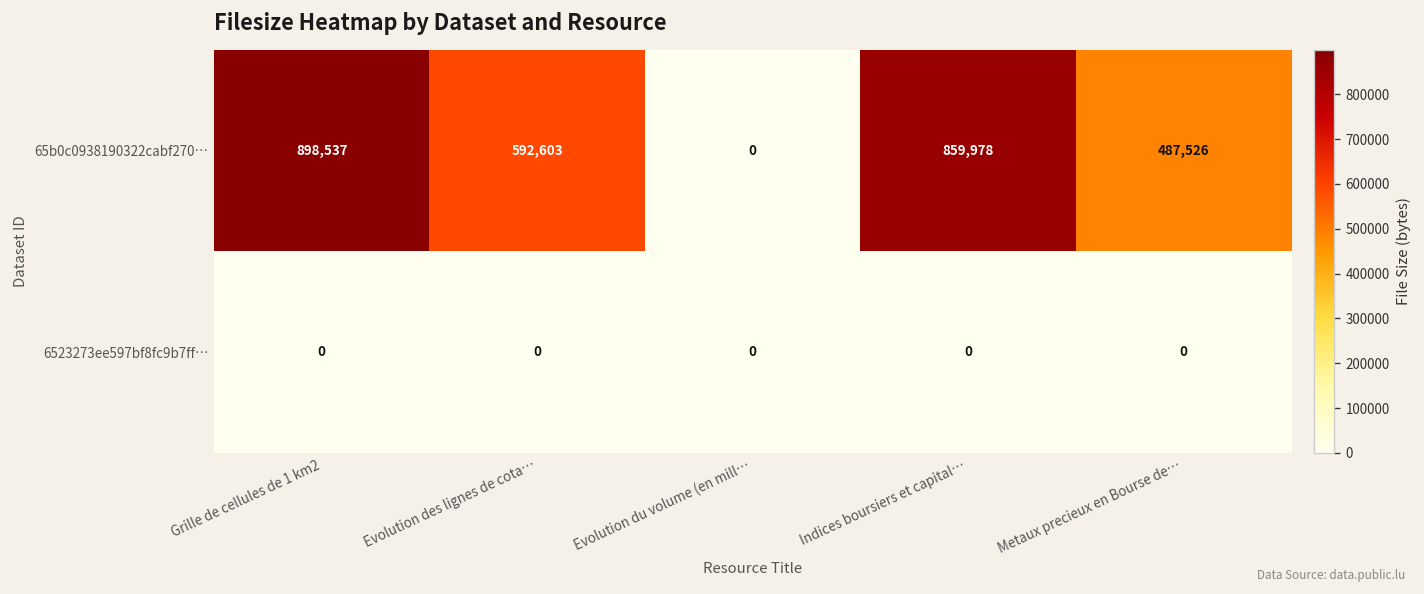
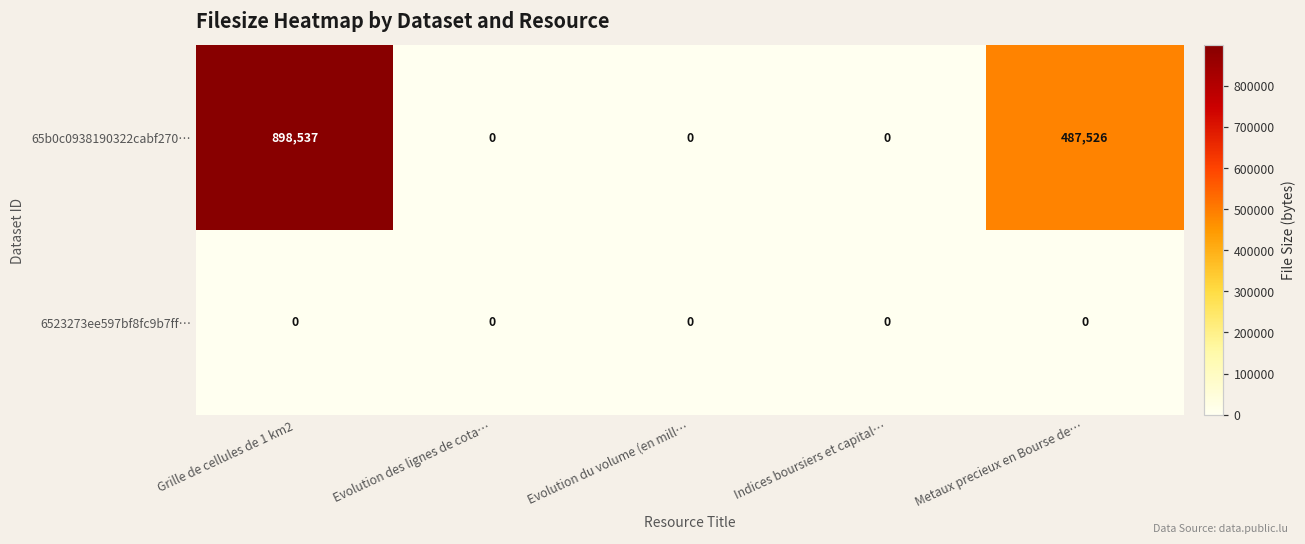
65b0c0938190322cabf270…, Evolution des lignes de cota…: 592,603 -> 0
65b0c0938190322cabf270…, Indices boursiers et capital…: 859,978 -> 0
